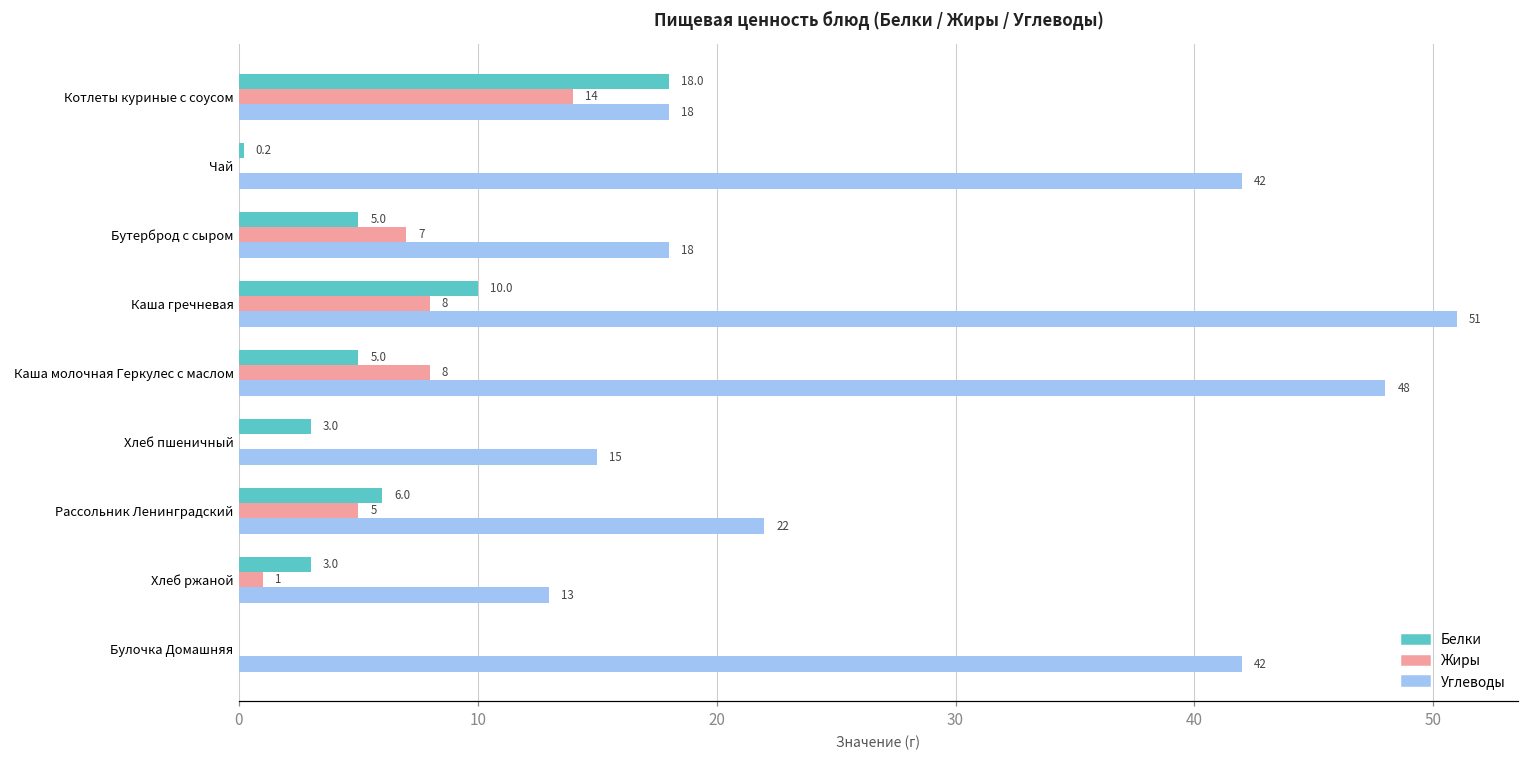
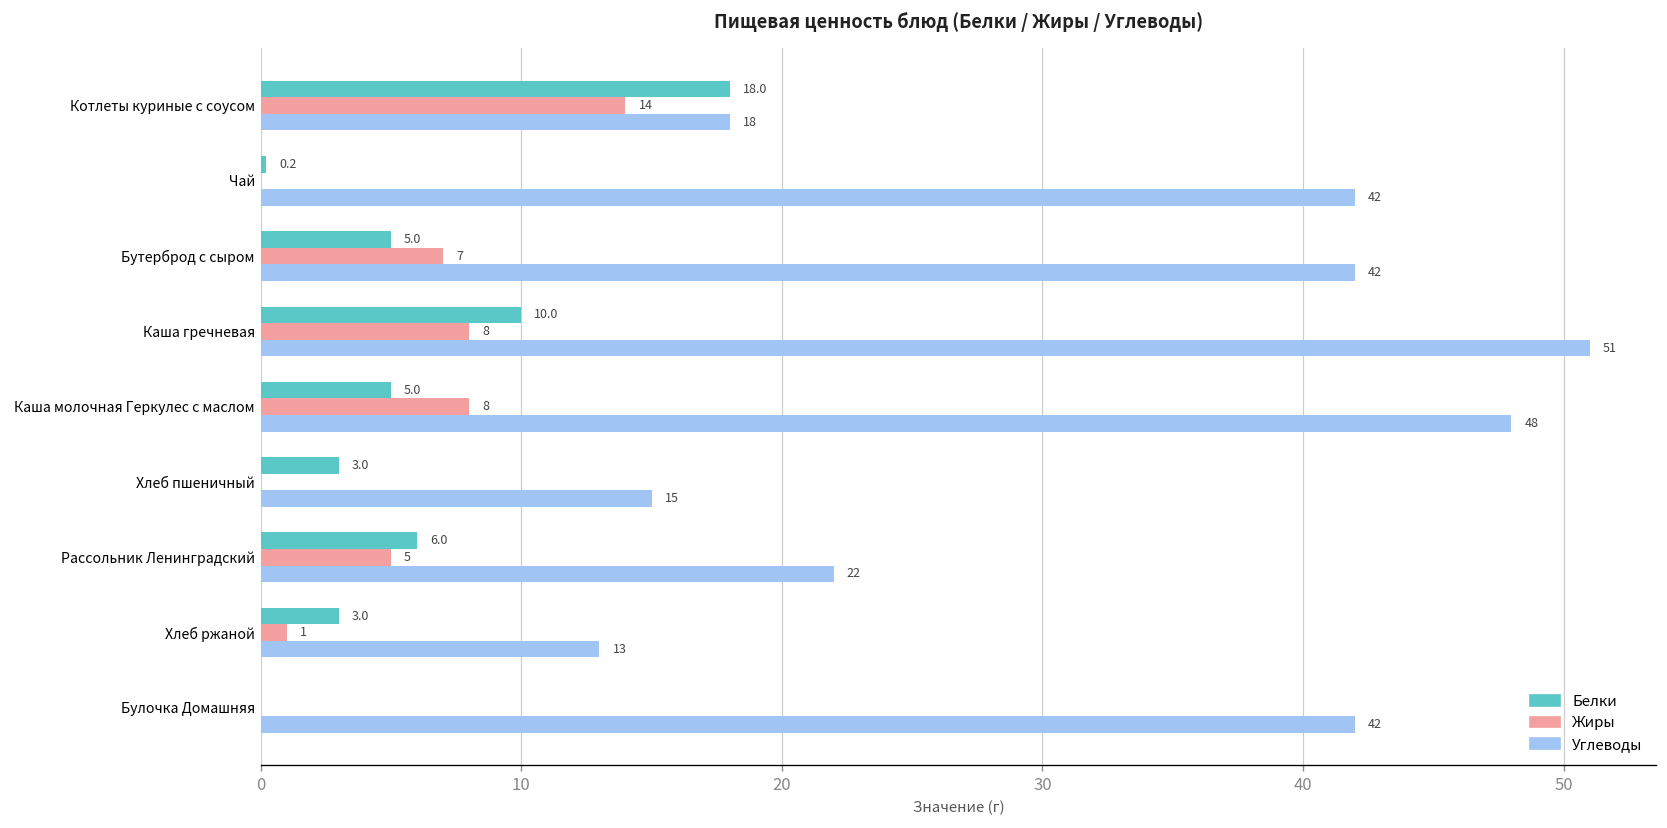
Углеводы, Бутерброд с сыром: 18 -> 42
